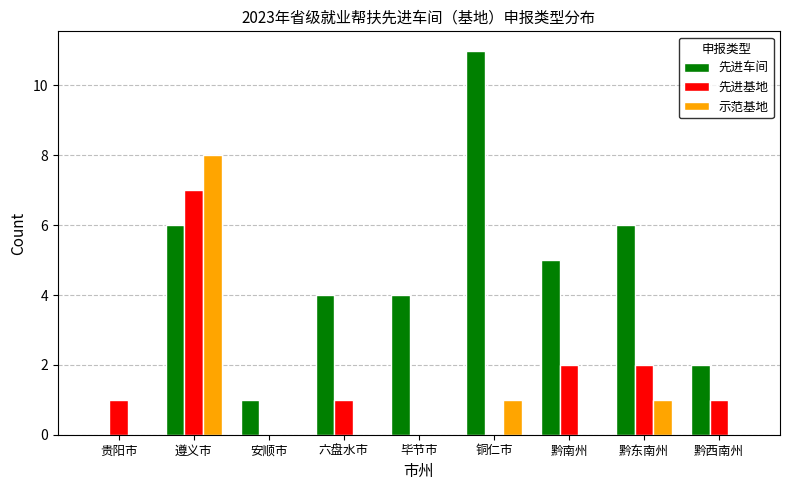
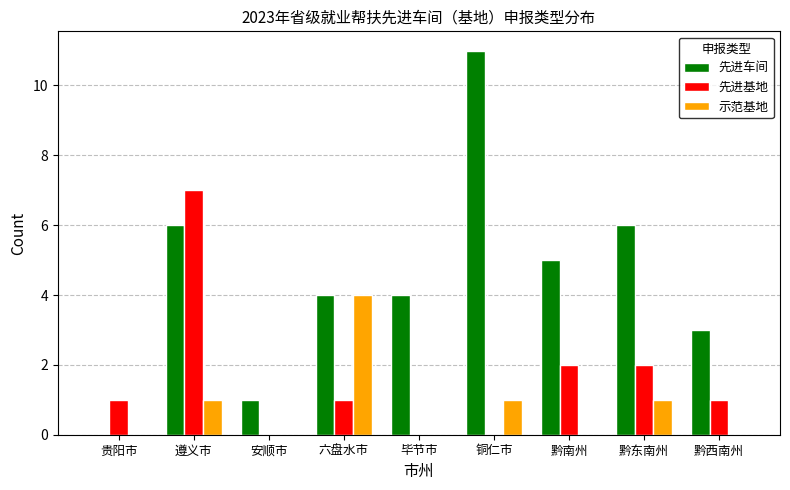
示范基地, 遵义市: 8 -> 1
示范基地, 六盘水市: 0 -> 4
先进车间, 黔西南州: 2 -> 3
